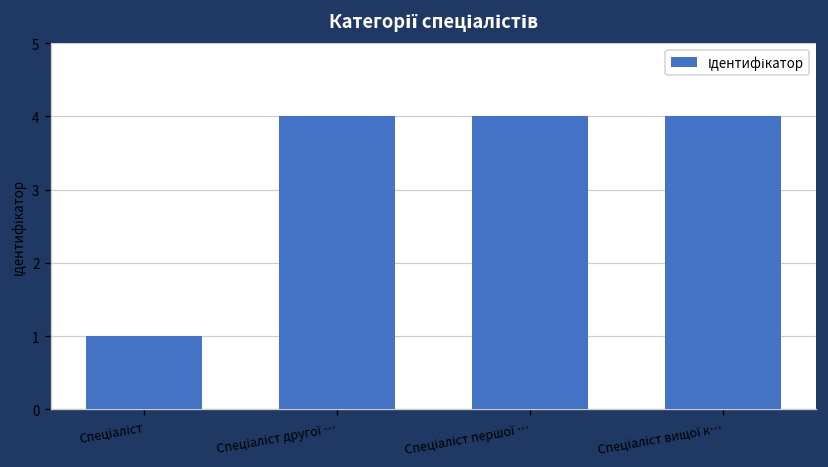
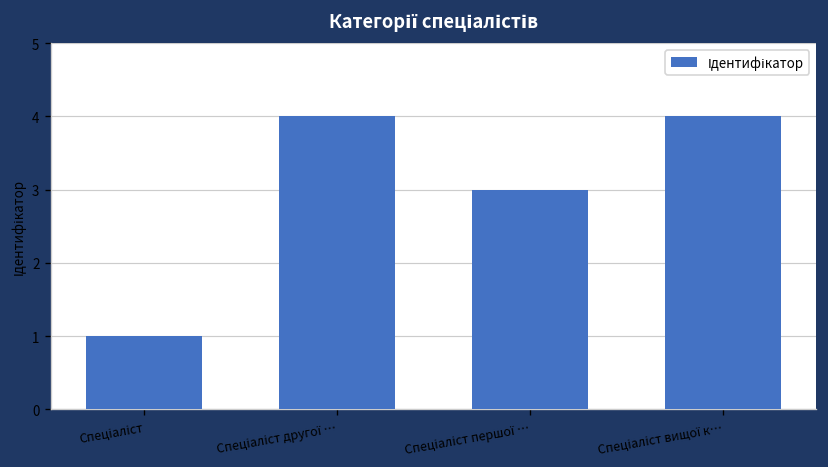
Спеціаліст першої …: 4 -> 3
